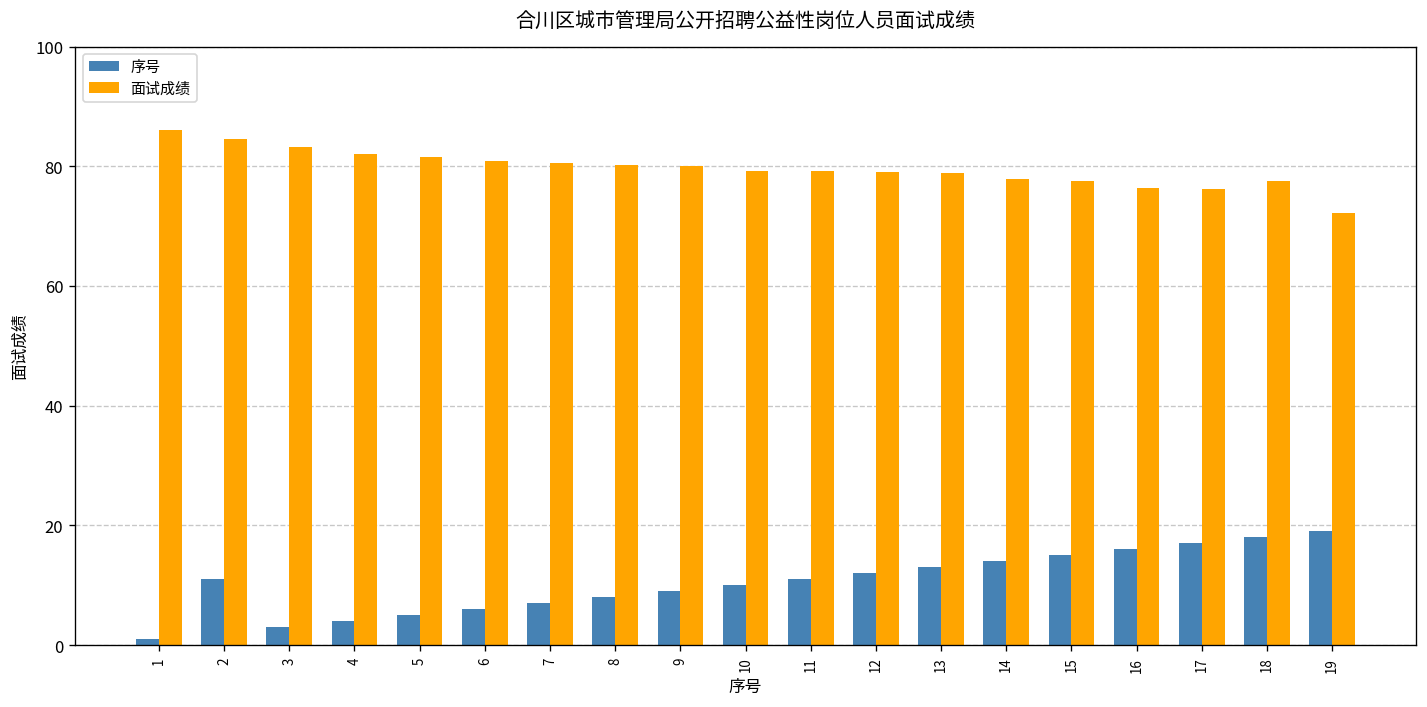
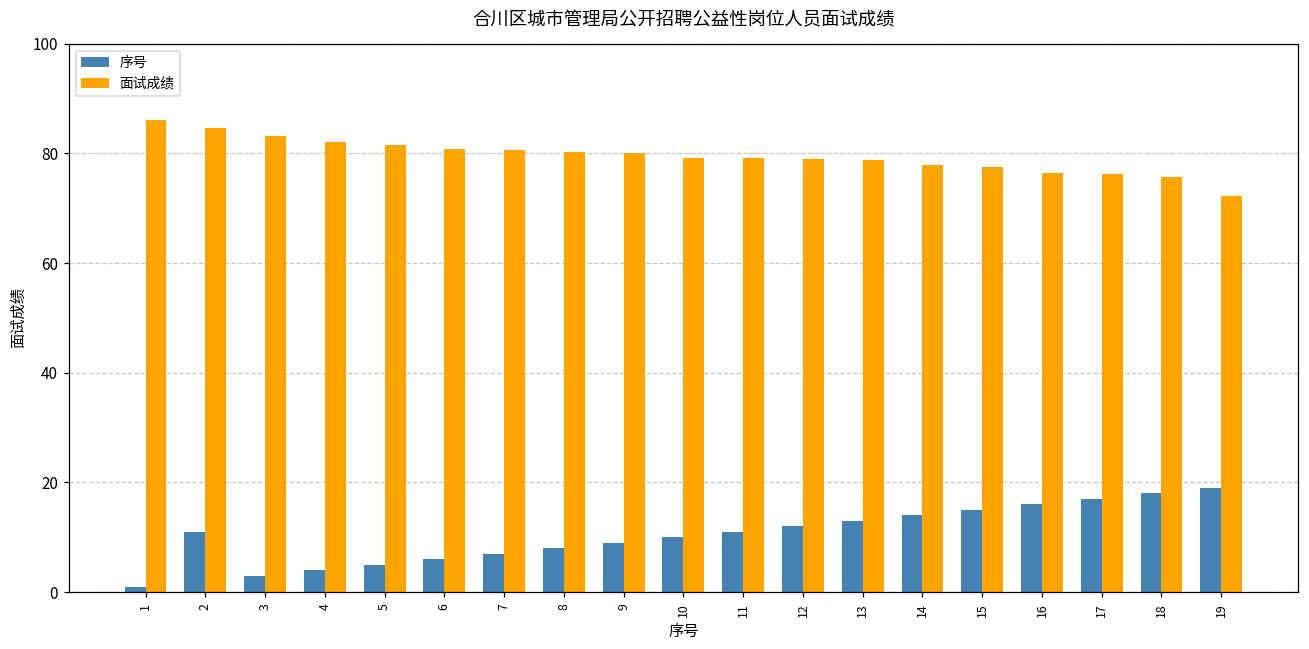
面试成绩, 18: 78 -> 76
